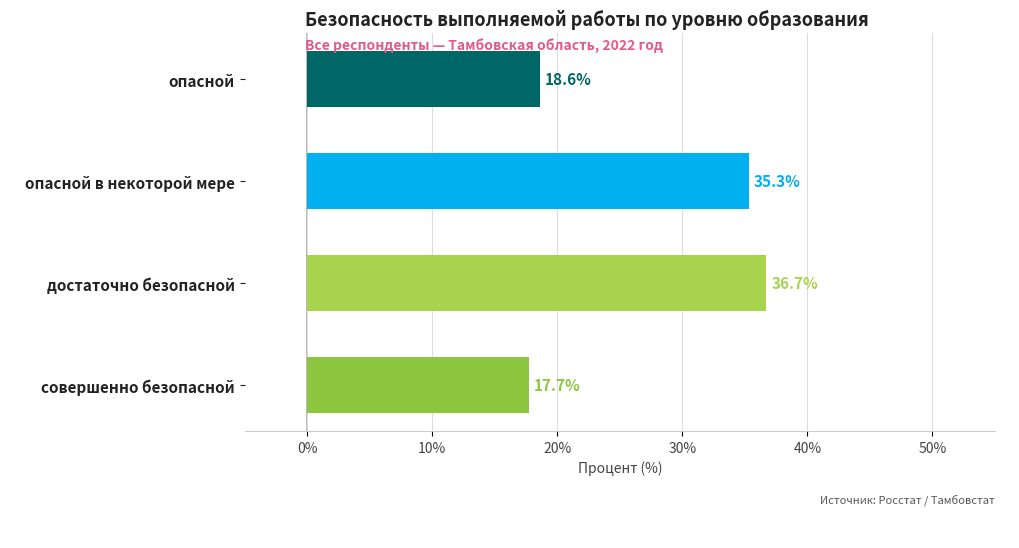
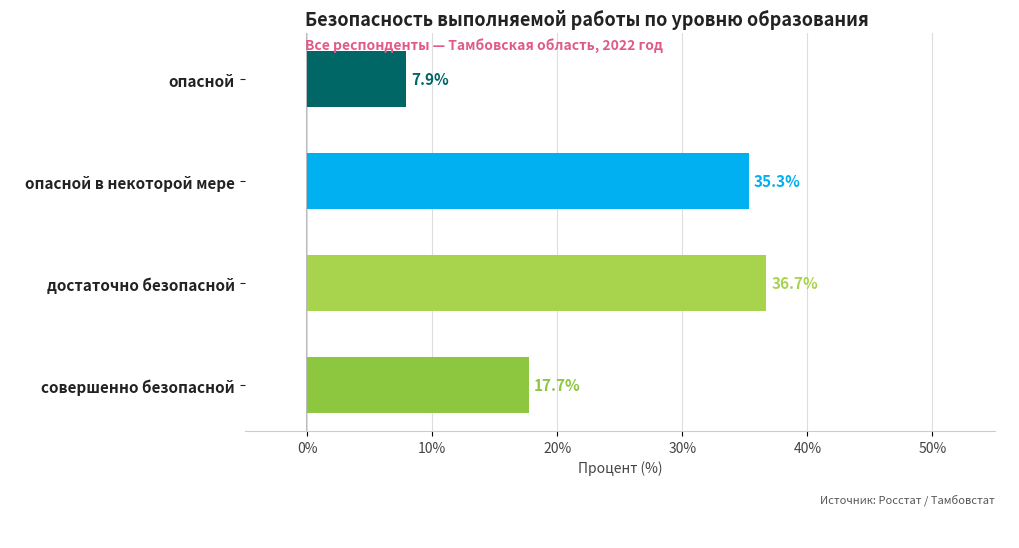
опасной: 18.6% -> 7.9%
